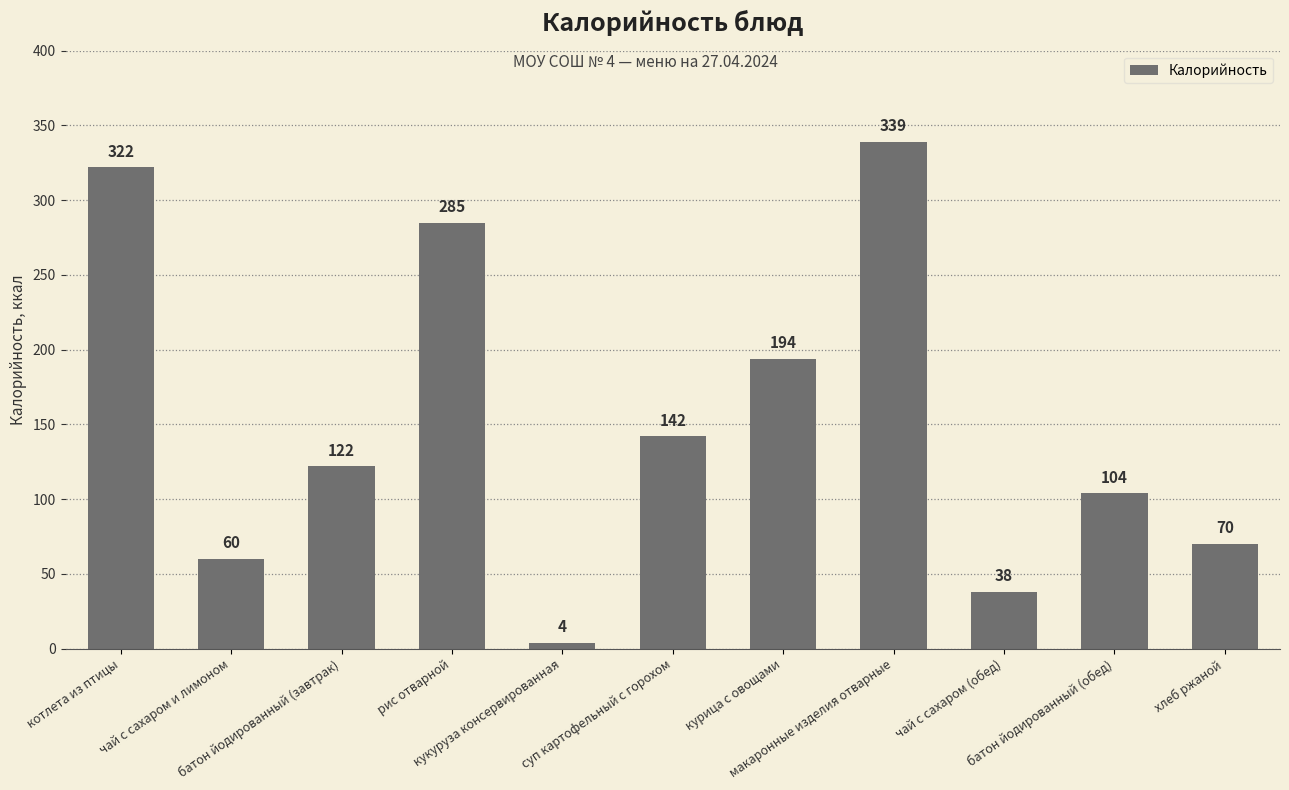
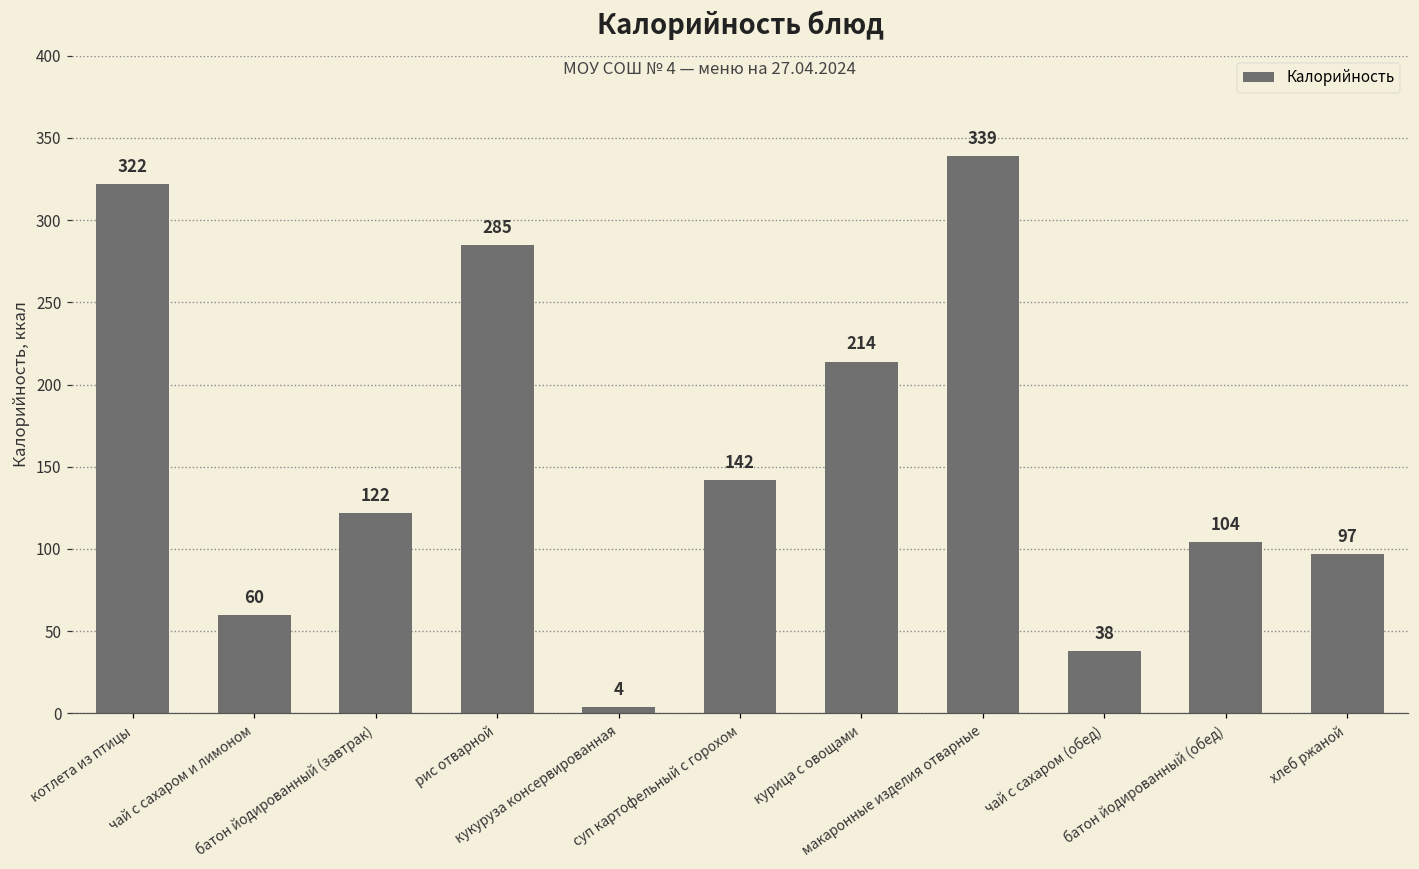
курица с овощами: 194 -> 214
хлеб ржаной: 70 -> 97
